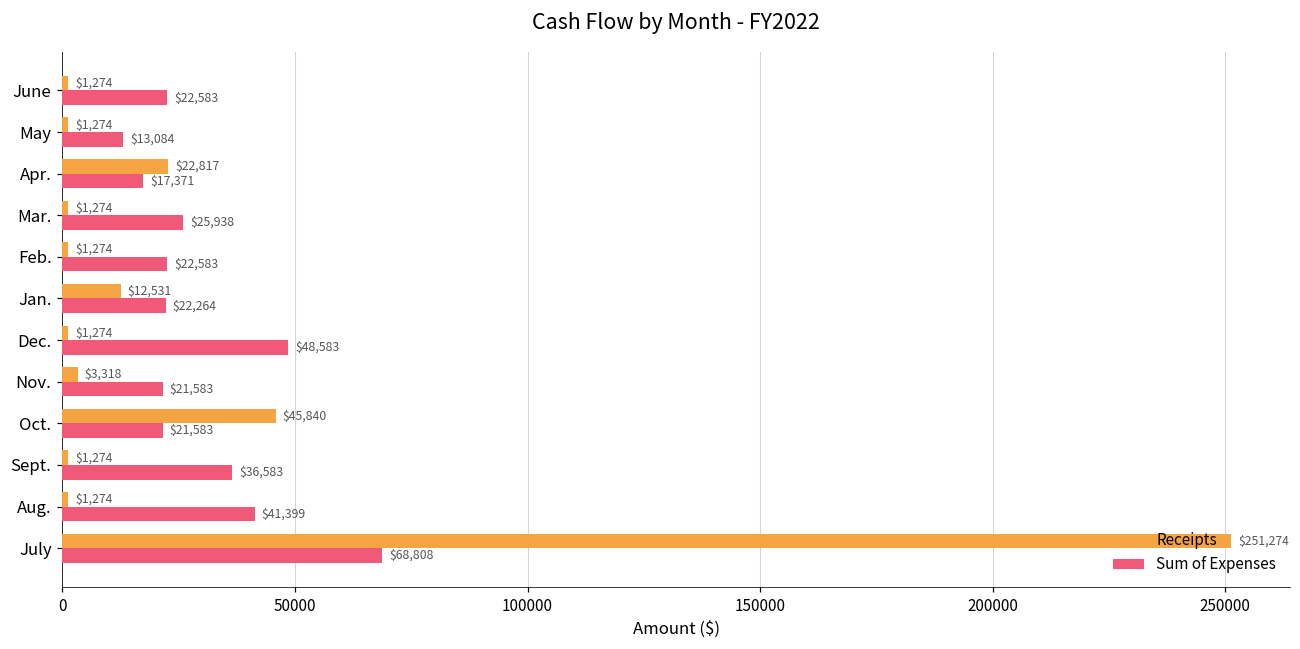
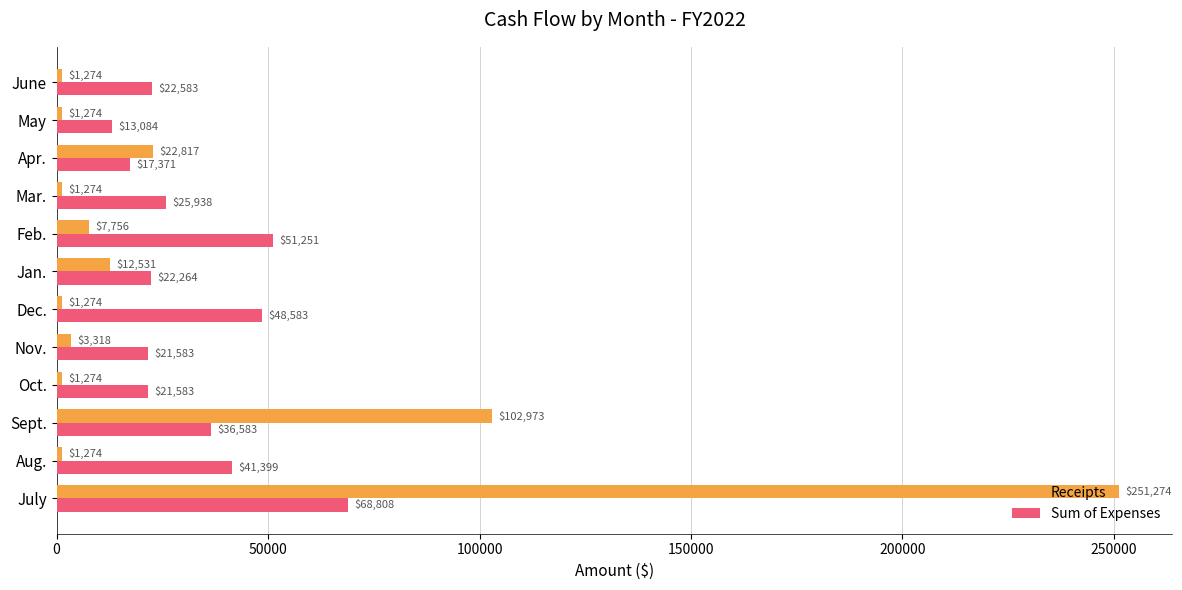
Receipts, Feb.: $1,274 -> $7,756
Sum of Expenses, Feb.: $22,583 -> $51,251
Receipts, Oct.: $45,840 -> $1,274
Receipts, Sept.: $1,274 -> $102,973
